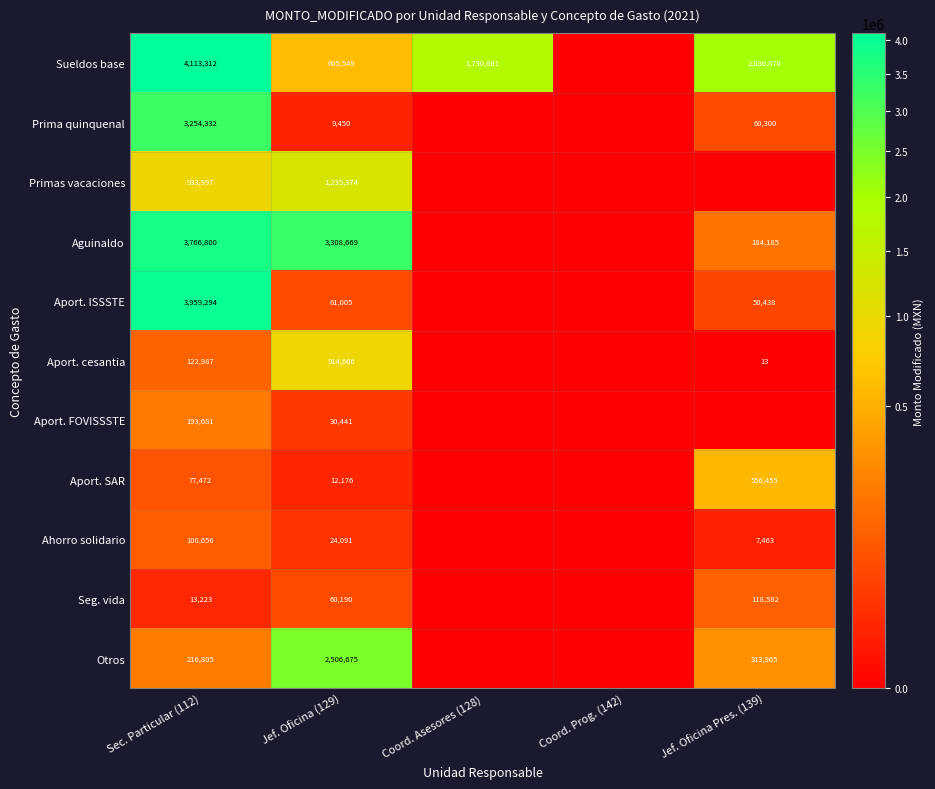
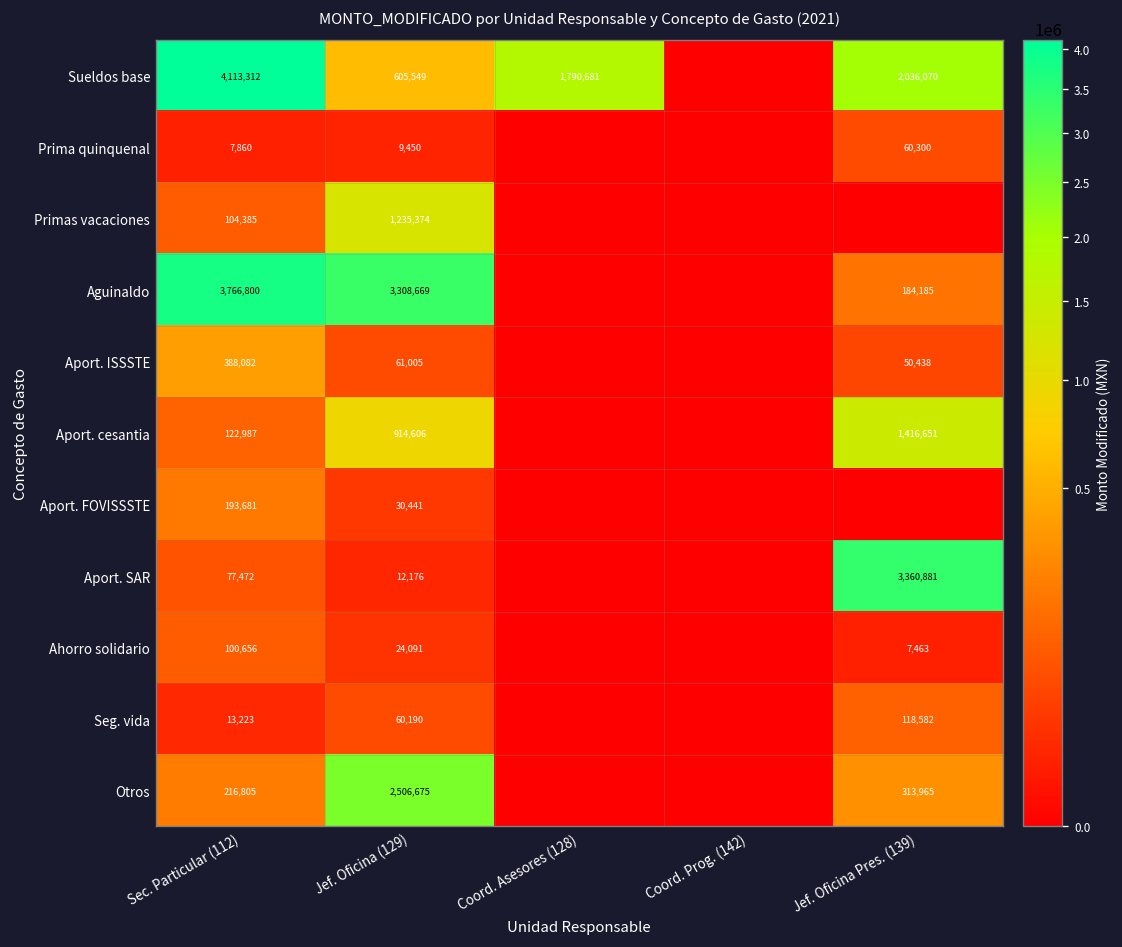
Prima quinquenal, Sec. Particular (112): 3,254,332 -> 7,860
Primas vacaciones, Sec. Particular (112): 933,997 -> 104,385
Aport. ISSSTE, Sec. Particular (112): 3,959,294 -> 388,082
Aport. cesantia, Jef. Oficina Pres. (139): 13 -> 1,416,651
Aport. SAR, Jef. Oficina Pres. (139): 556,455 -> 3,360,881
